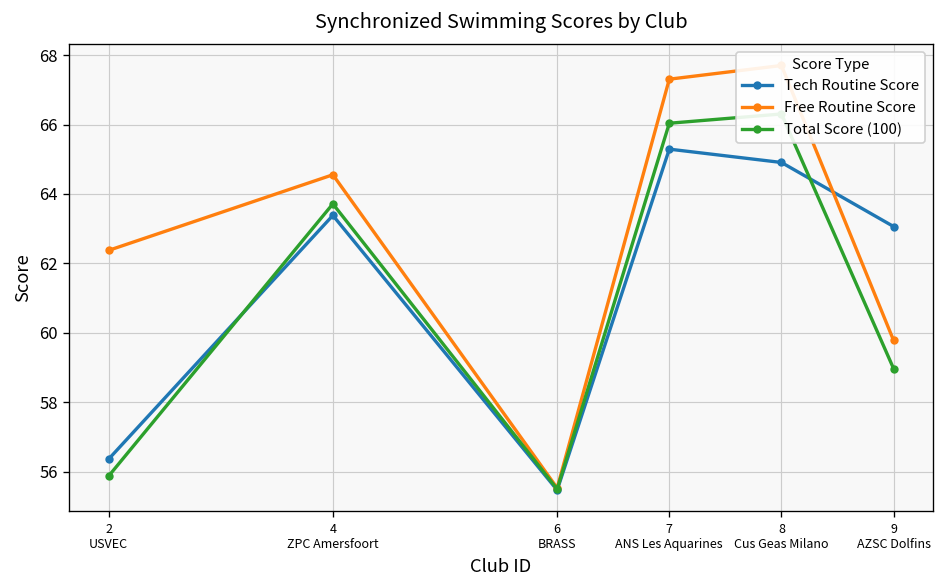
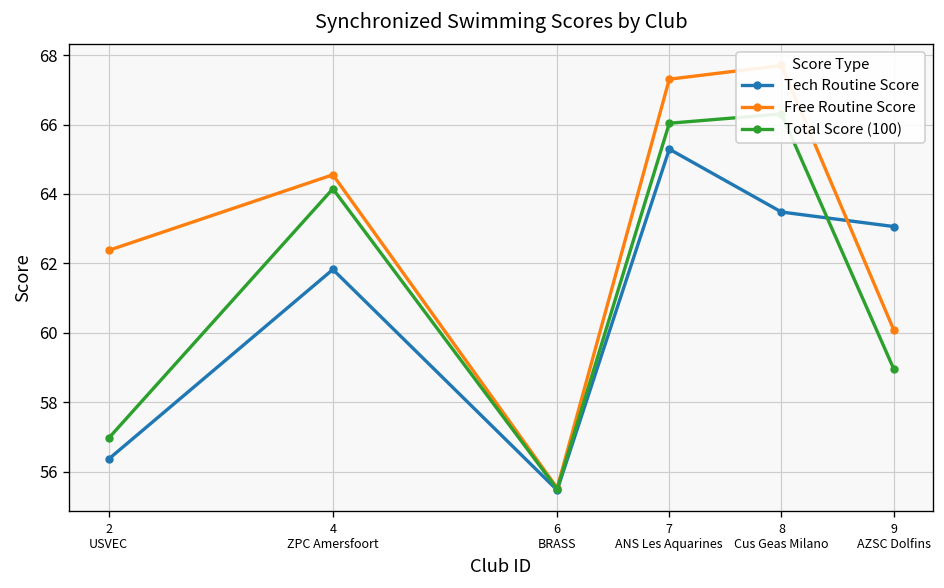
Total Score (100), 2 USVEC: 55.9 -> 57.0
Tech Routine Score, 4 ZPC Amersfoort: 63.4 -> 61.8
Total Score (100), 4 ZPC Amersfoort: 63.7 -> 64.2
Tech Routine Score, 8 Cus Geas Milano: 64.9 -> 63.5
Free Routine Score, 9 AZSC Dolfins: 59.8 -> 60.1
